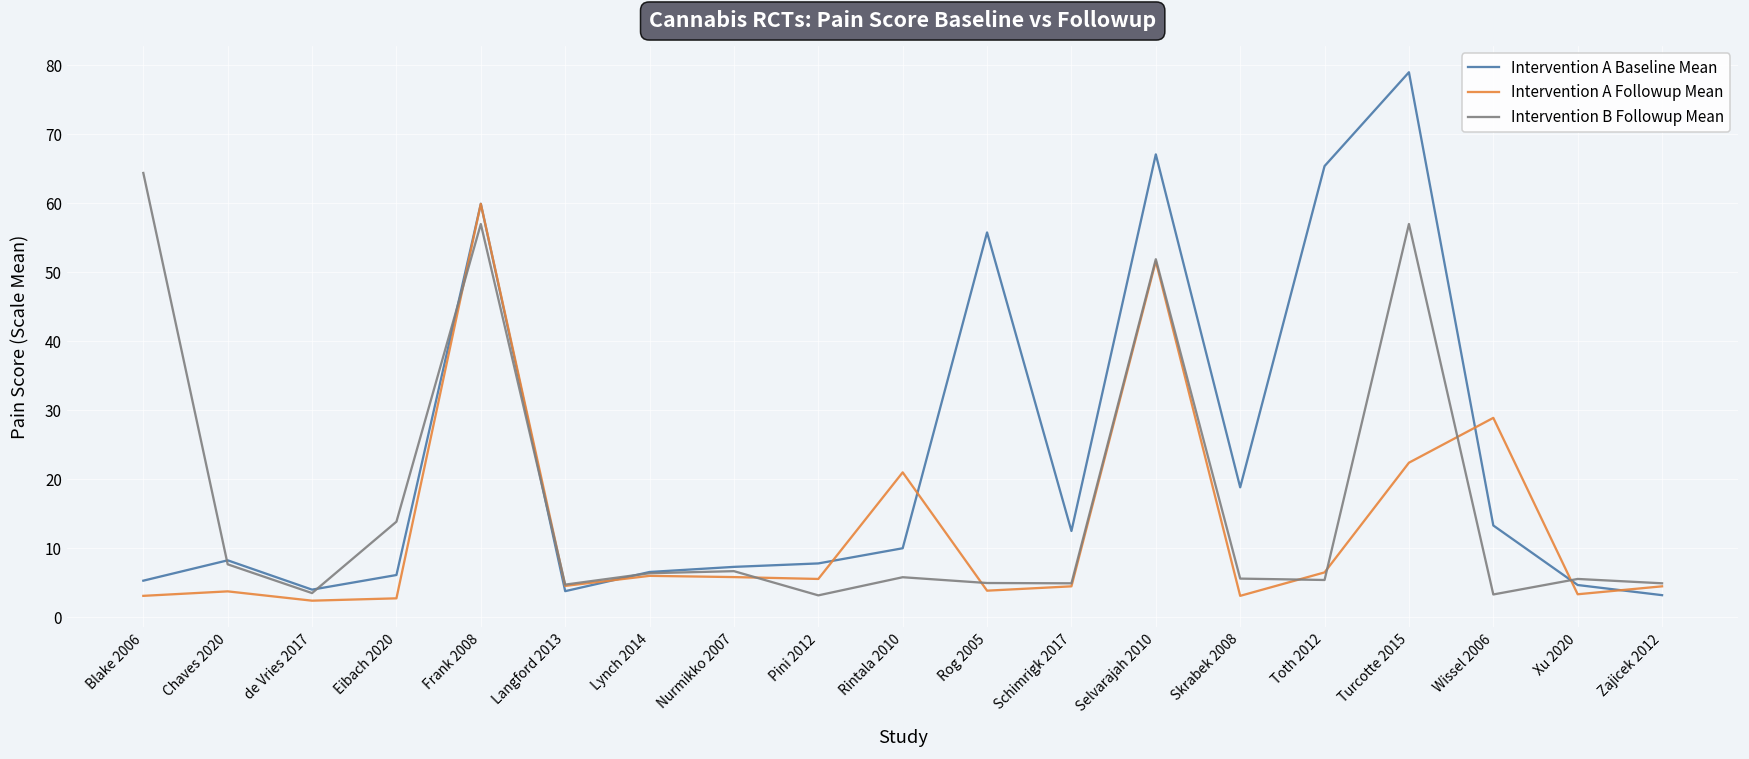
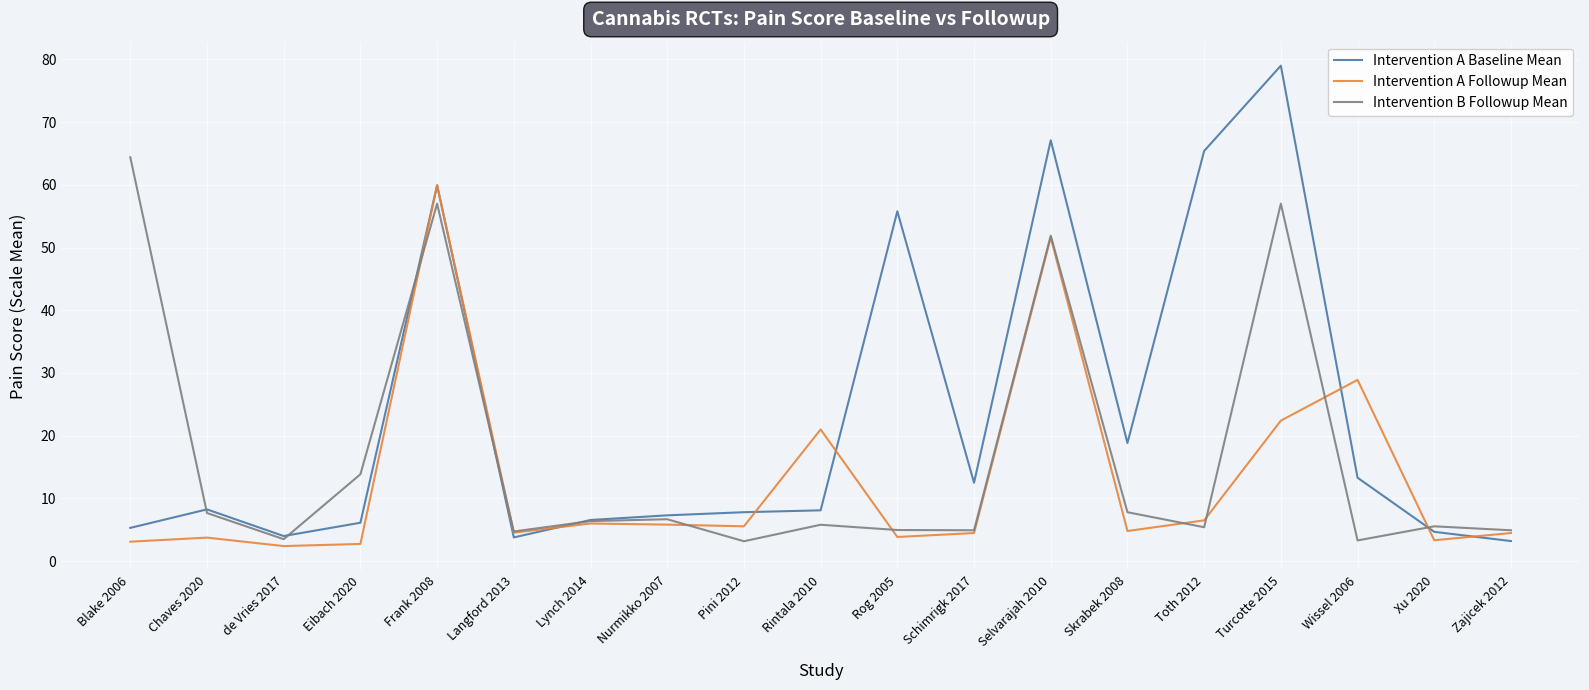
Intervention A Baseline Mean, Rintala 2010: 10 -> 8
Intervention A Followup Mean, Skrabek 2008: 3 -> 5
Intervention B Followup Mean, Skrabek 2008: 6 -> 8
